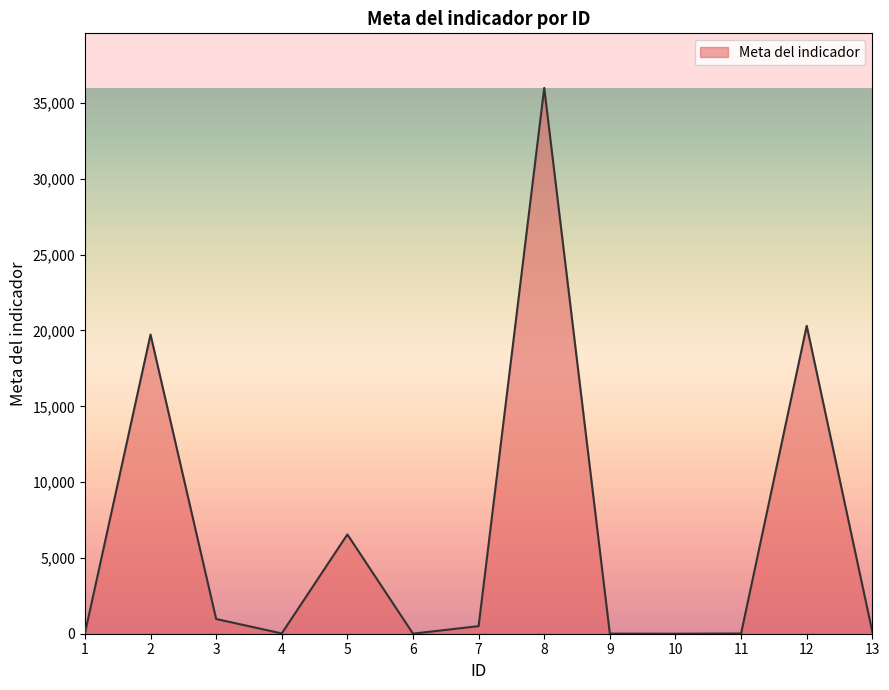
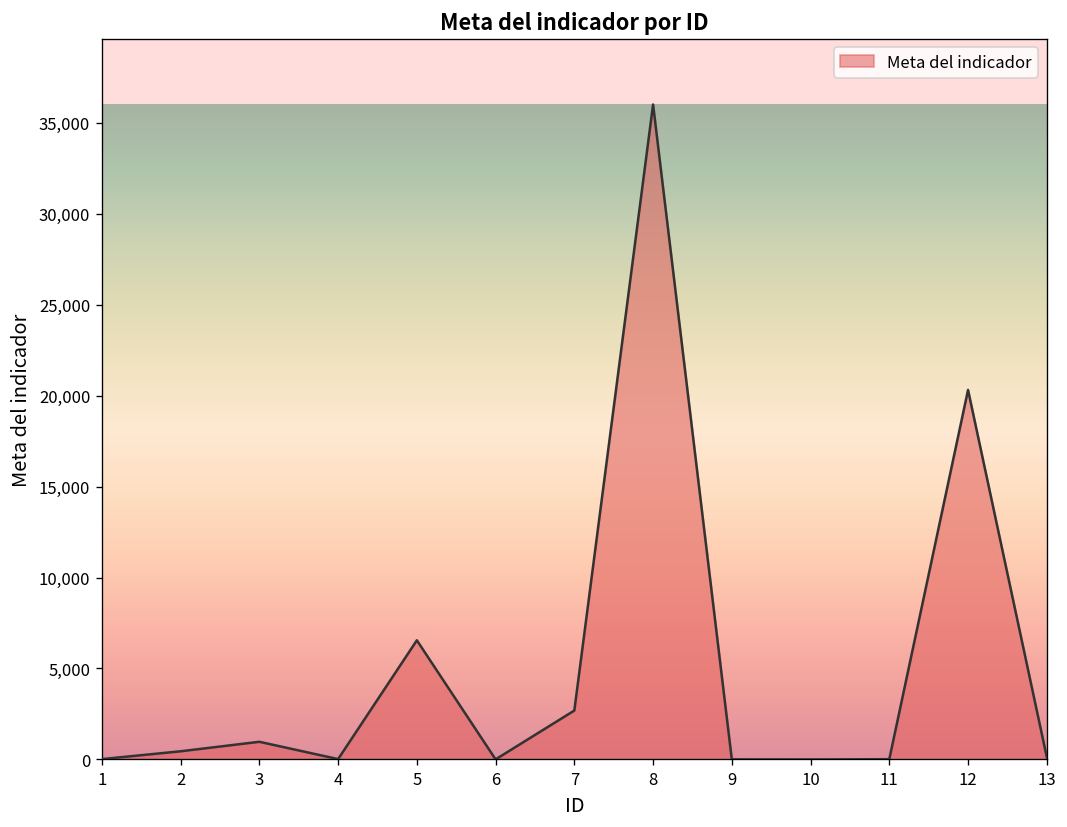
2: 19,700 -> 500
7: 500 -> 2,700
